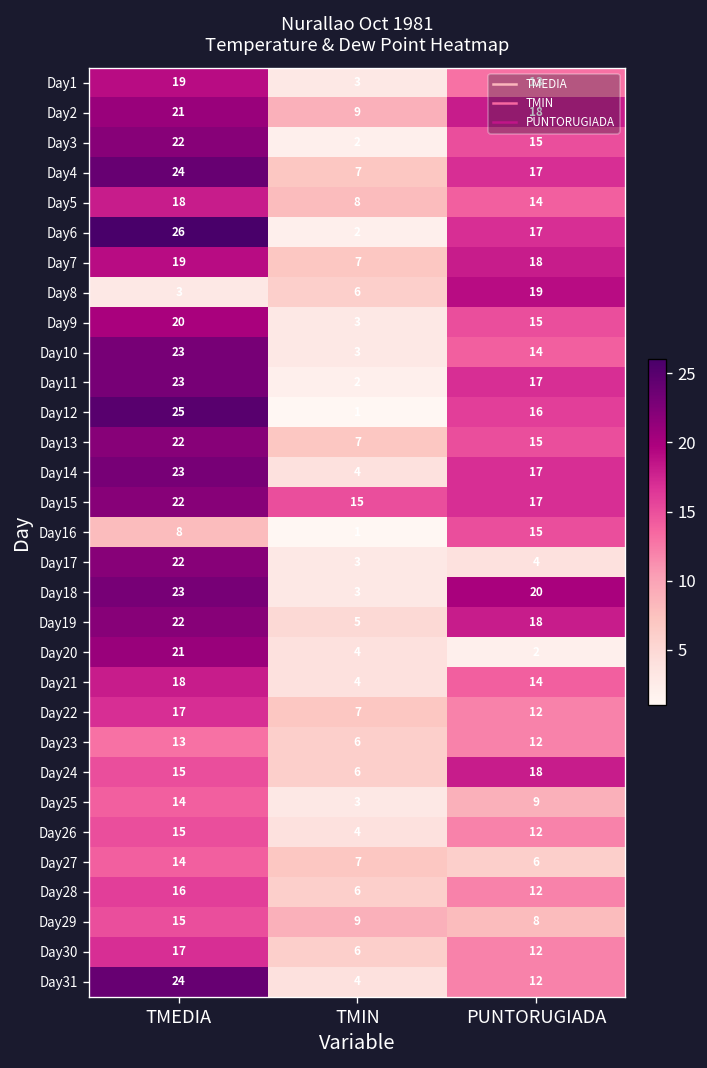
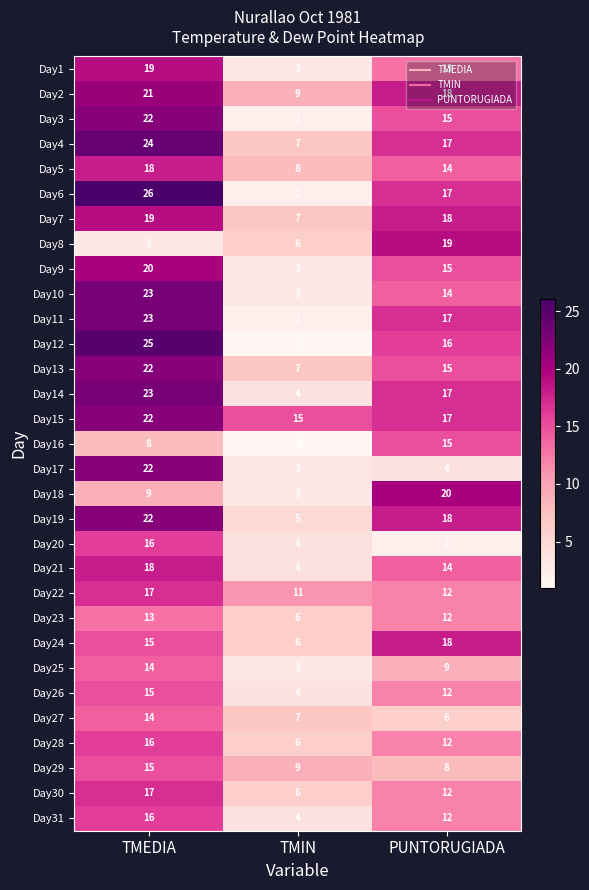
Day18, TMEDIA: 23 -> 9
Day20, TMEDIA: 21 -> 16
Day22, TMIN: 7 -> 11
Day31, TMEDIA: 24 -> 16
